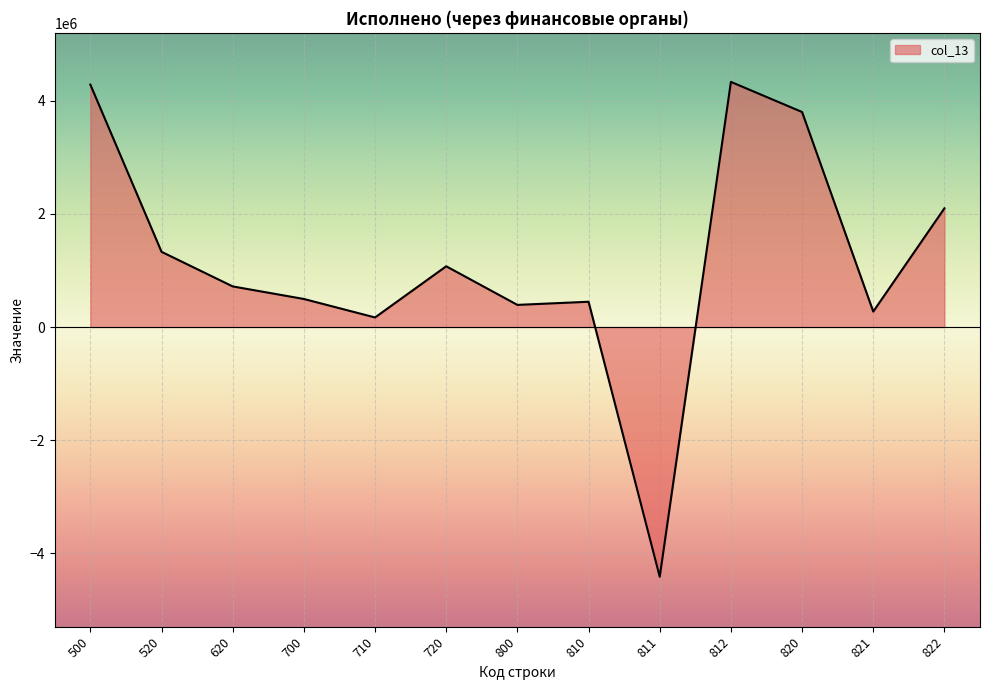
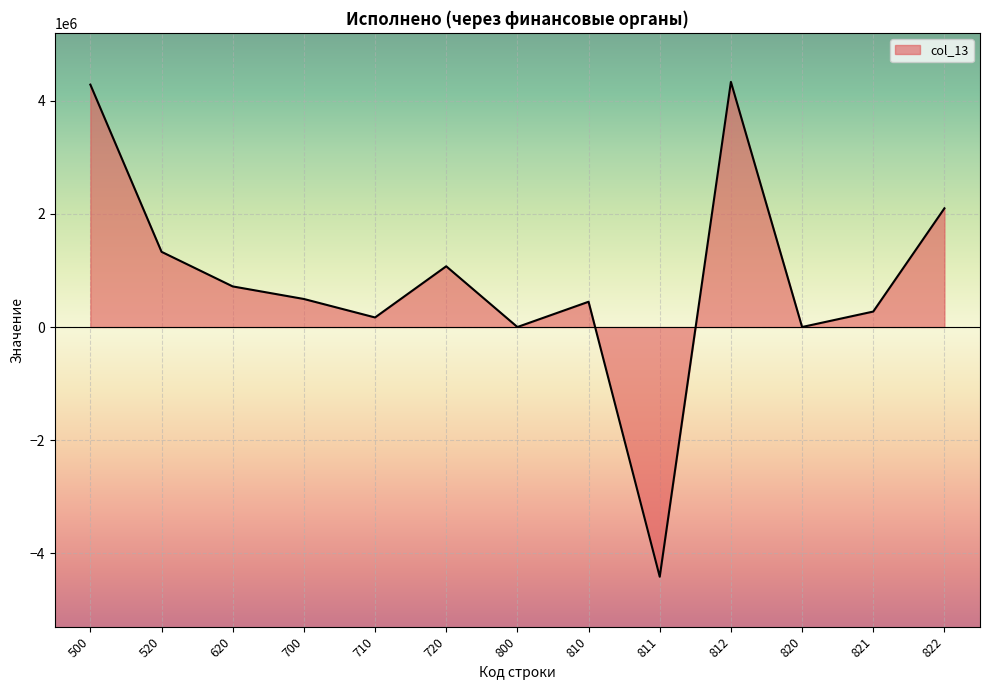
col_13, 800: 400000 -> 0
col_13, 820: 3800000 -> 0
